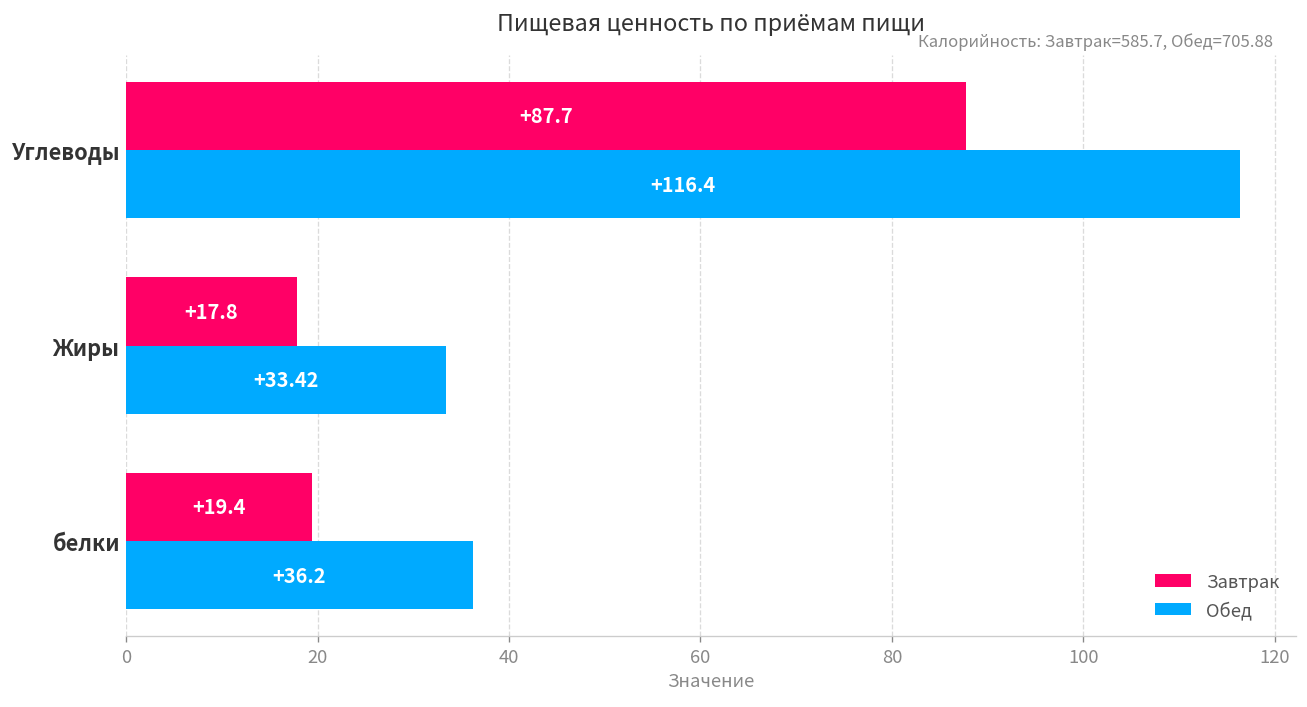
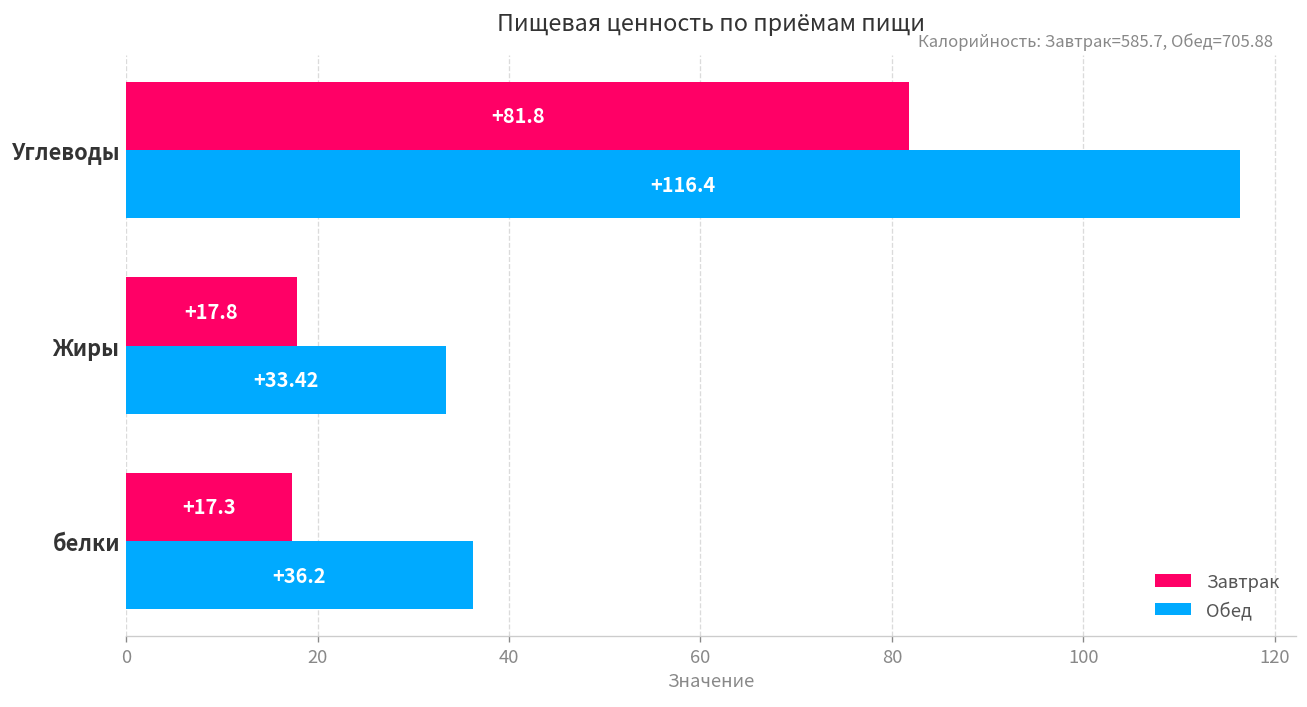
Завтрак, Углеводы: +87.7 -> +81.8
Завтрак, белки: +19.4 -> +17.3
